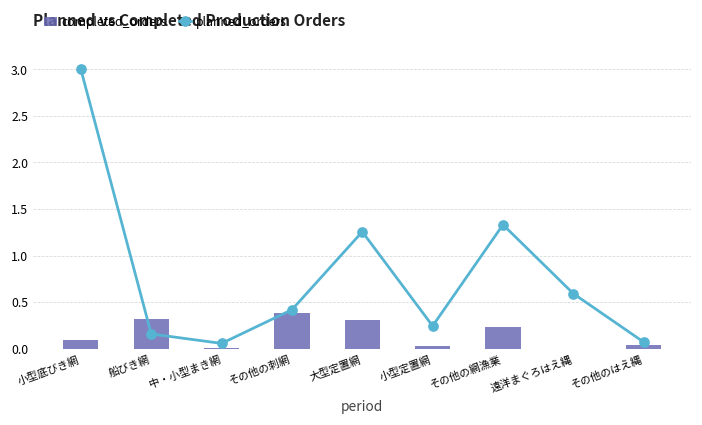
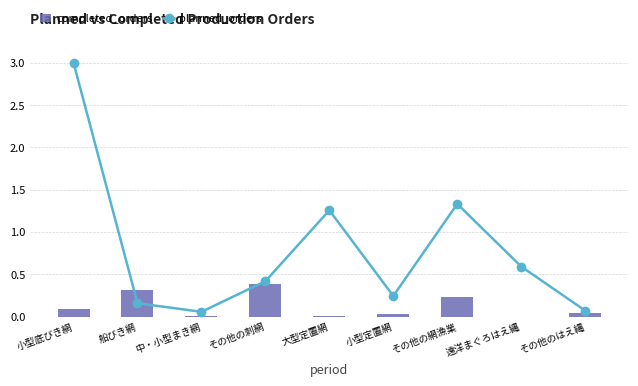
completed_orders, 大型定置網: 0.3 -> 0.0
